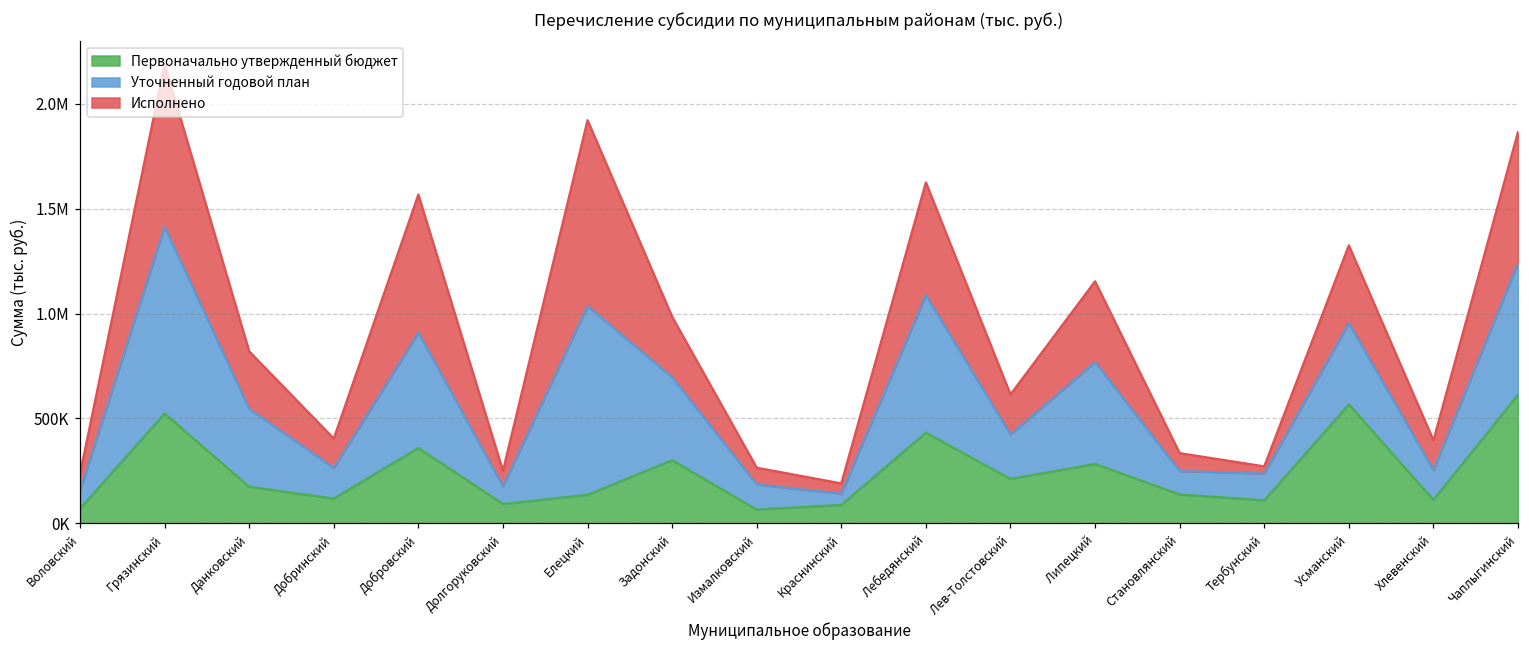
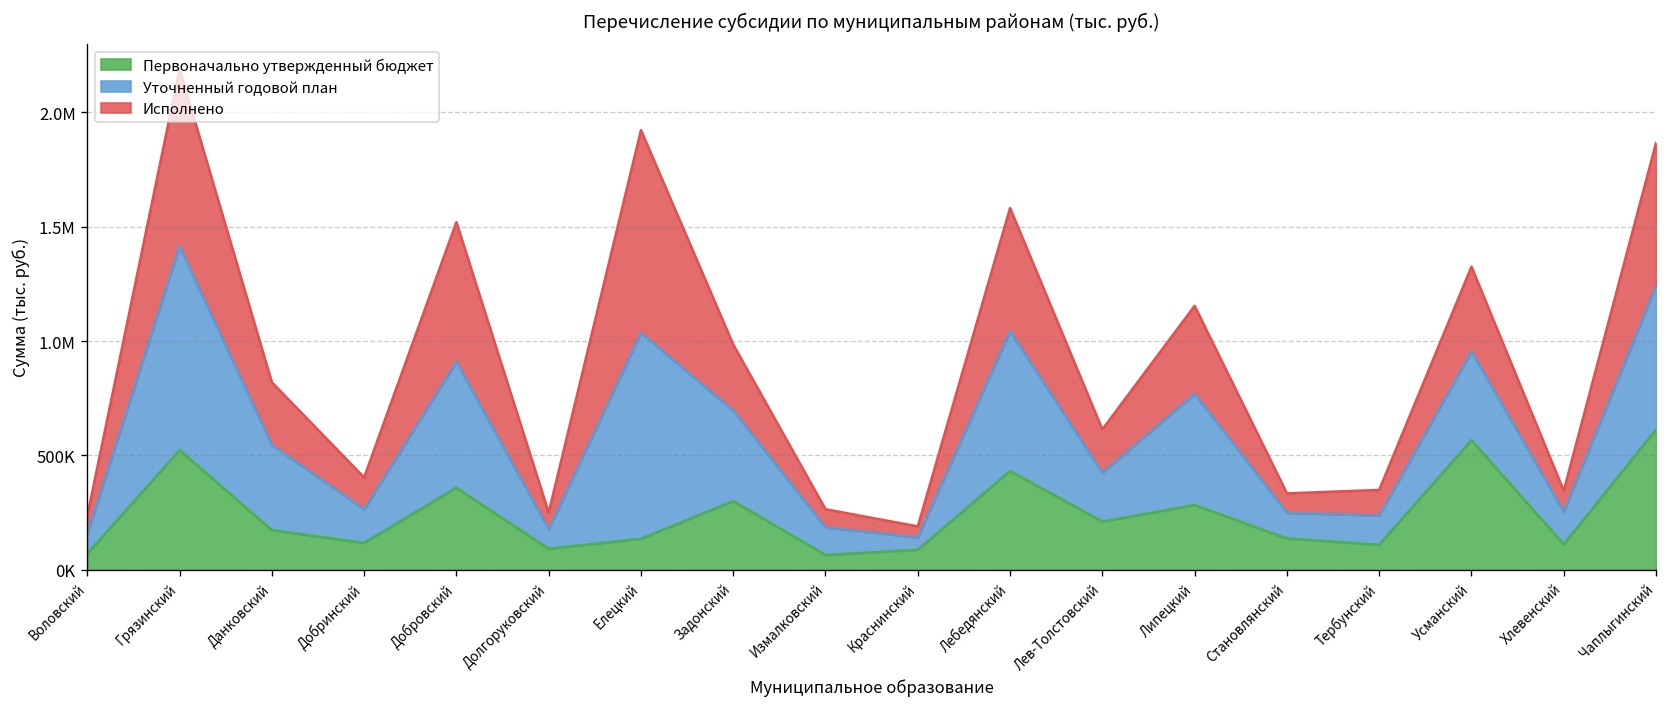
Исполнено, Добровский: 660000 -> 610000
Уточненный годовой план, Лебедянский: 660000 -> 610000
Исполнено, Тербунский: 30000 -> 110000
Исполнено, Хлевенский: 140000 -> 90000
